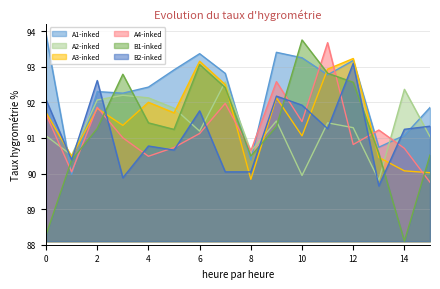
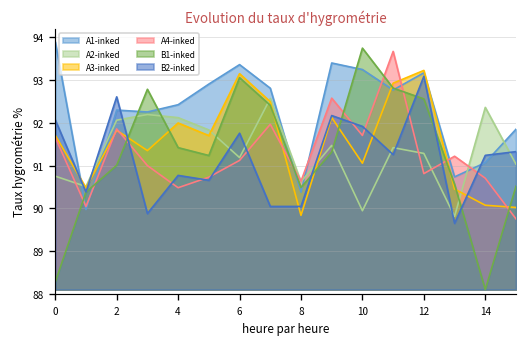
A2-inked, 0: 91.1 -> 90.8
B1-inked, 2: 91.3 -> 91.0
A4-inked, 10: 91.5 -> 91.7
